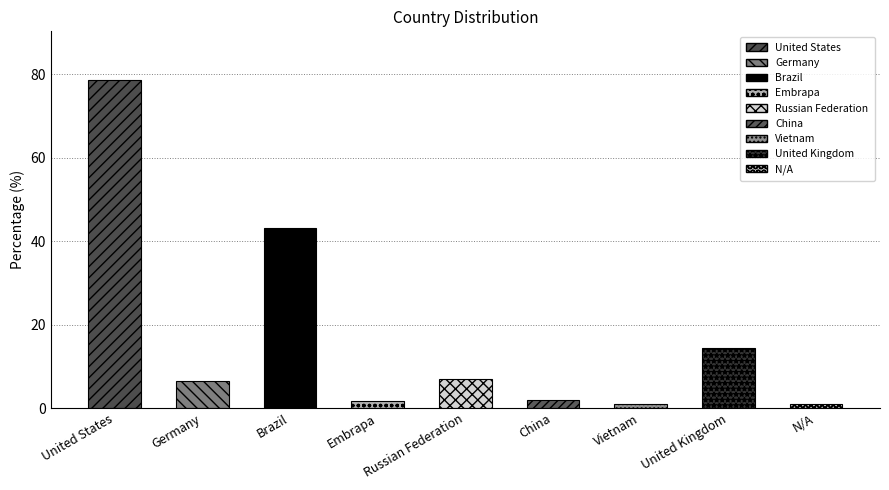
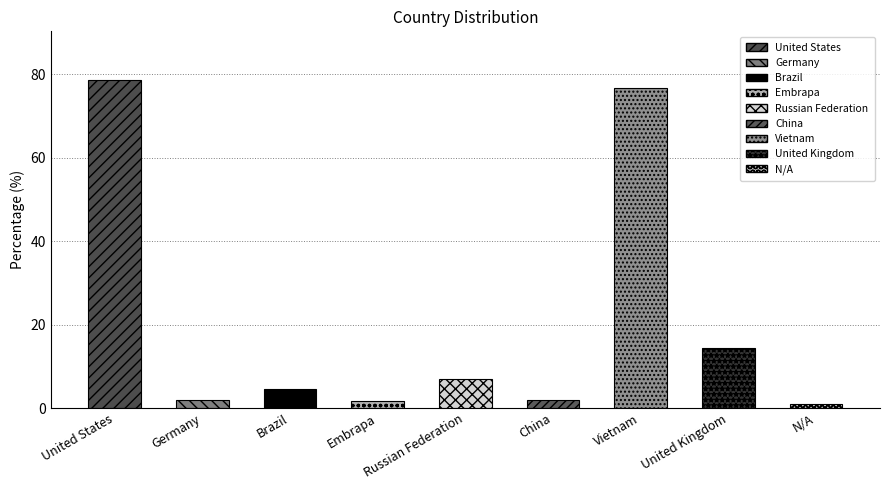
Germany: 7 -> 2
Brazil: 43 -> 5
Vietnam: 1 -> 77
